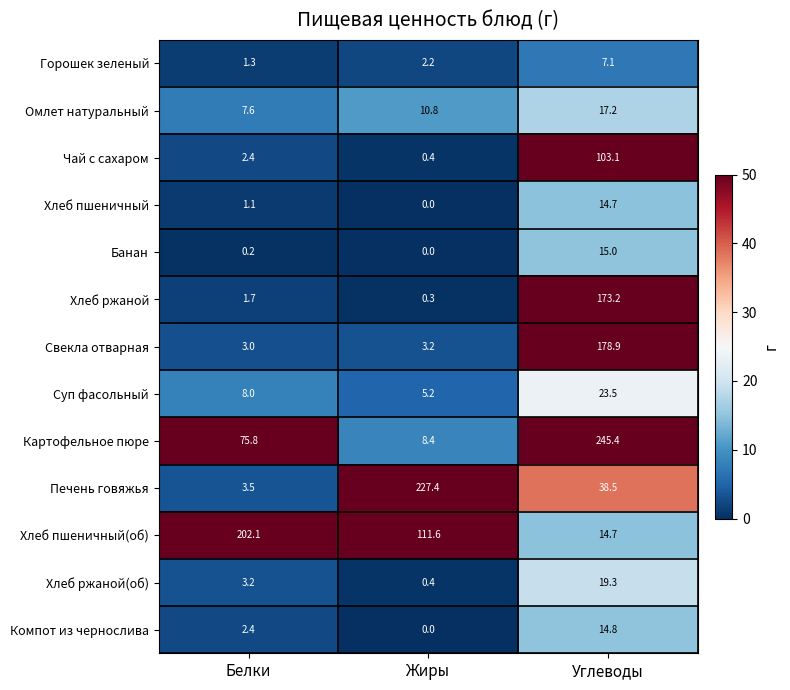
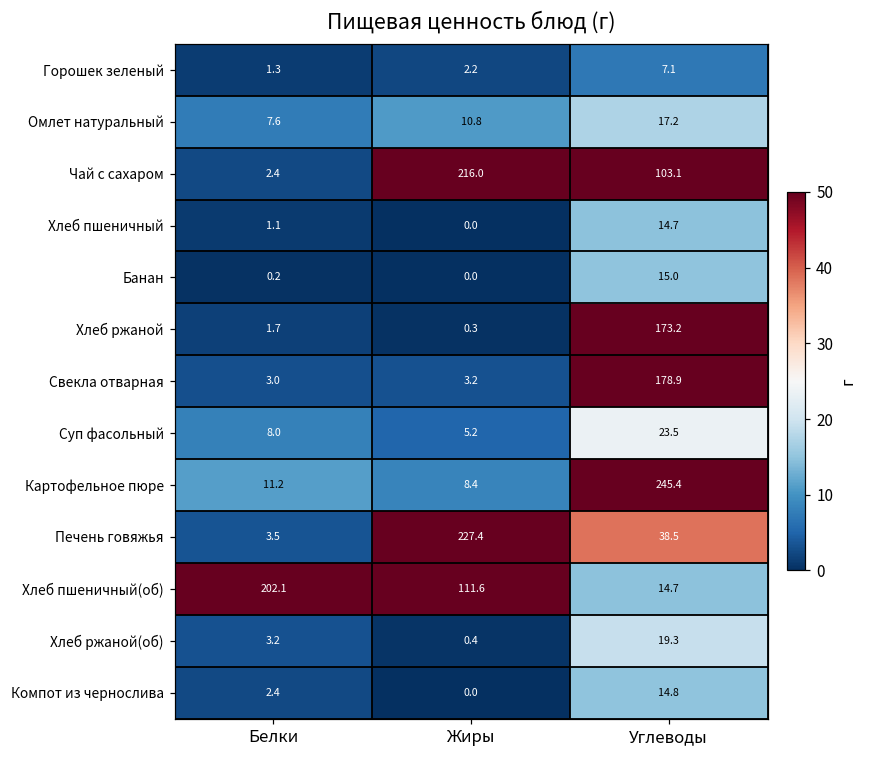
Чай с сахаром, Жиры: 0.4 -> 216.0
Картофельное пюре, Белки: 75.8 -> 11.2
